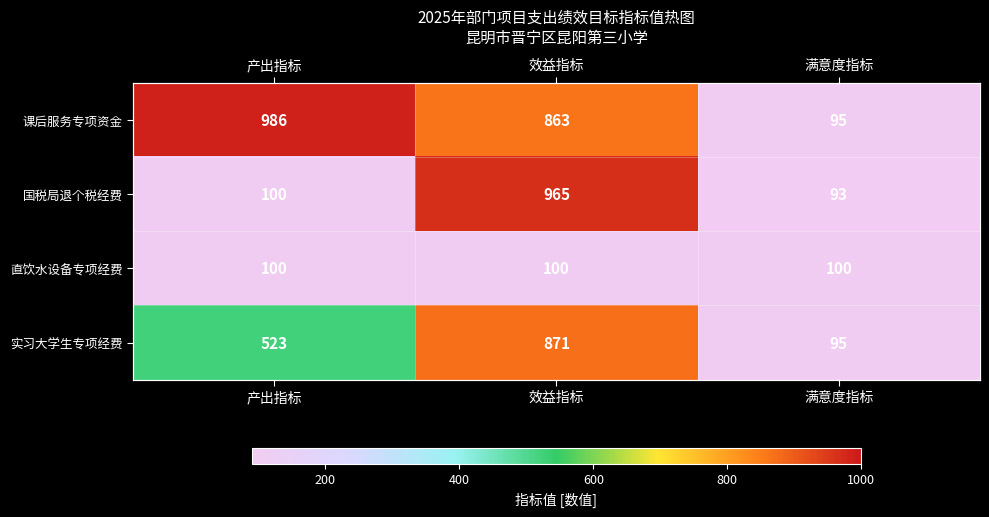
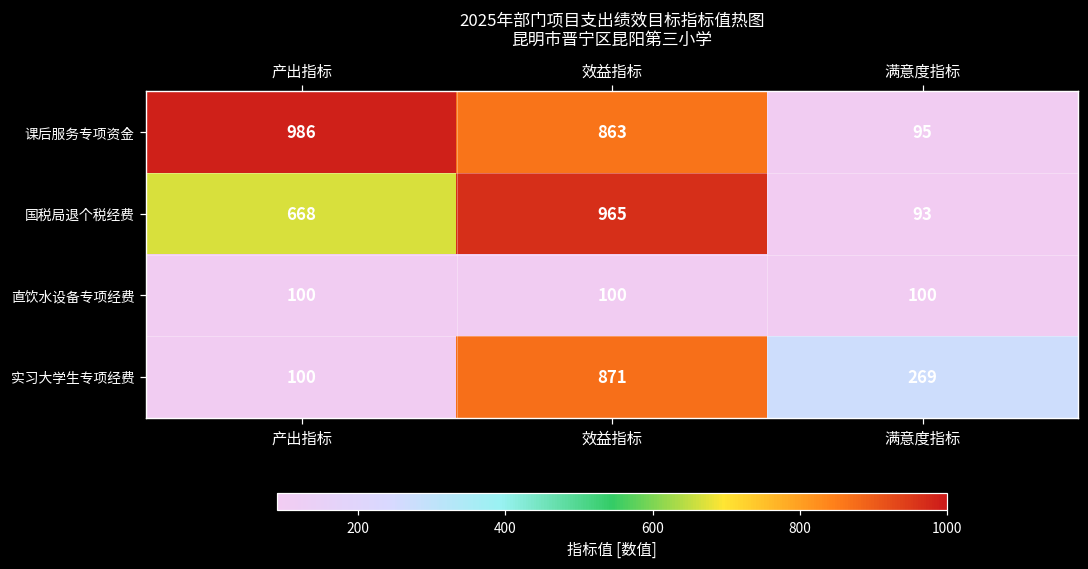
国税局退个税经费, 产出指标: 100 -> 668
实习大学生专项经费, 产出指标: 523 -> 100
实习大学生专项经费, 满意度指标: 95 -> 269
